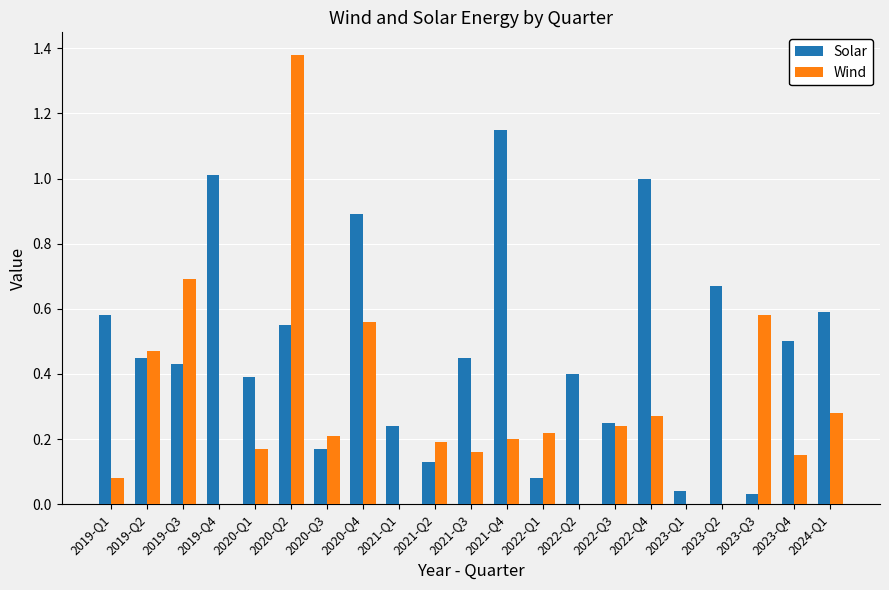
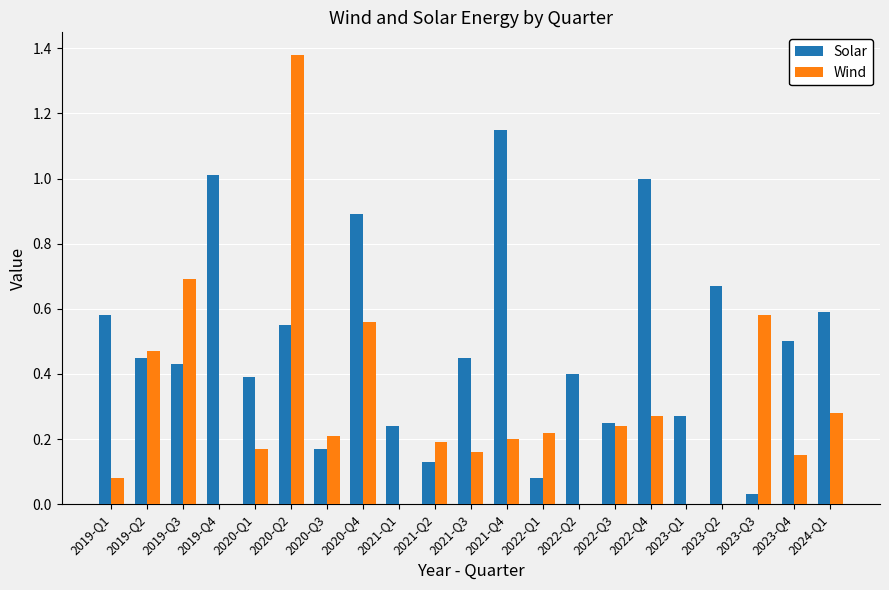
Solar, 2023-Q1: 0.04 -> 0.27
